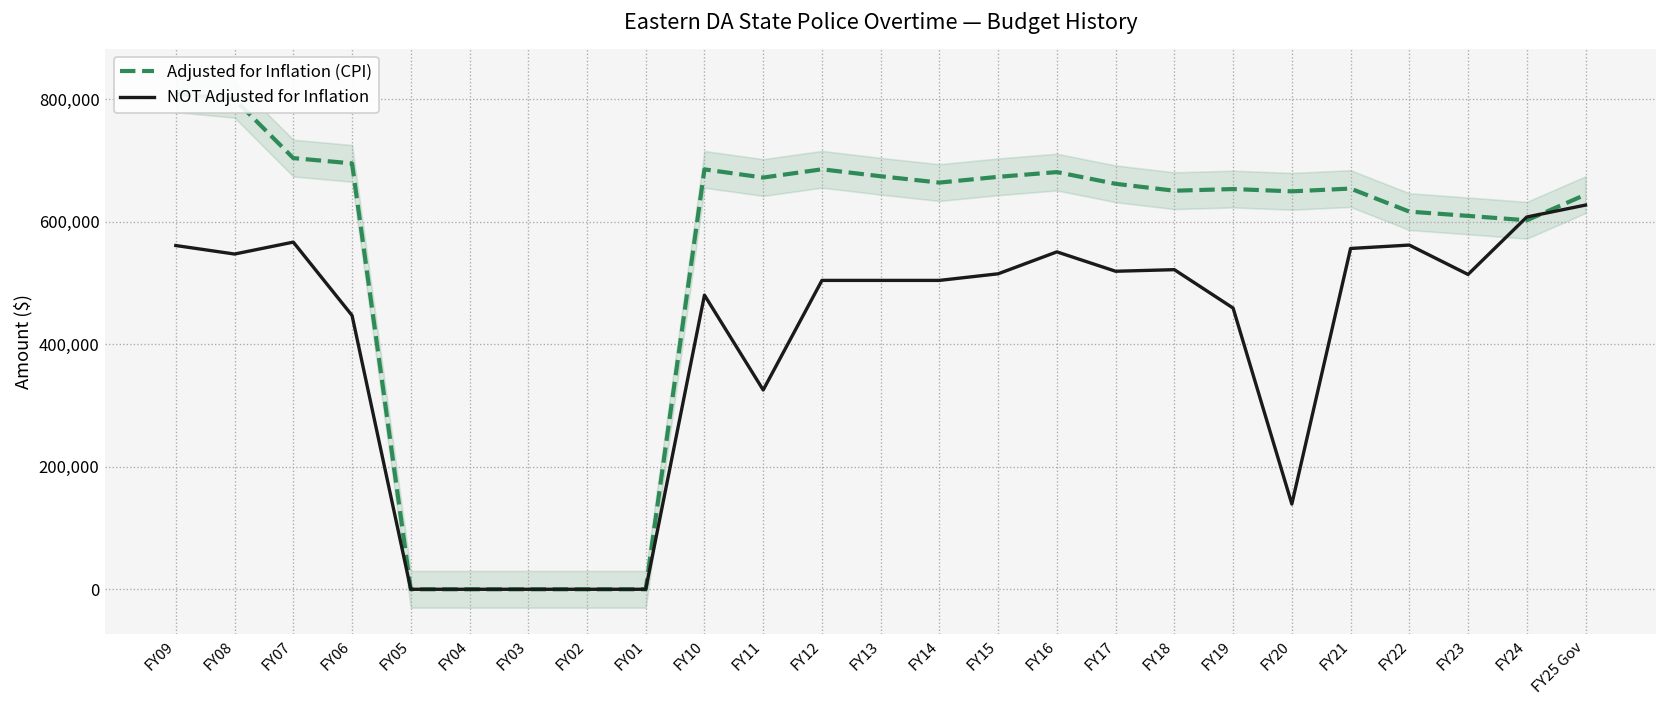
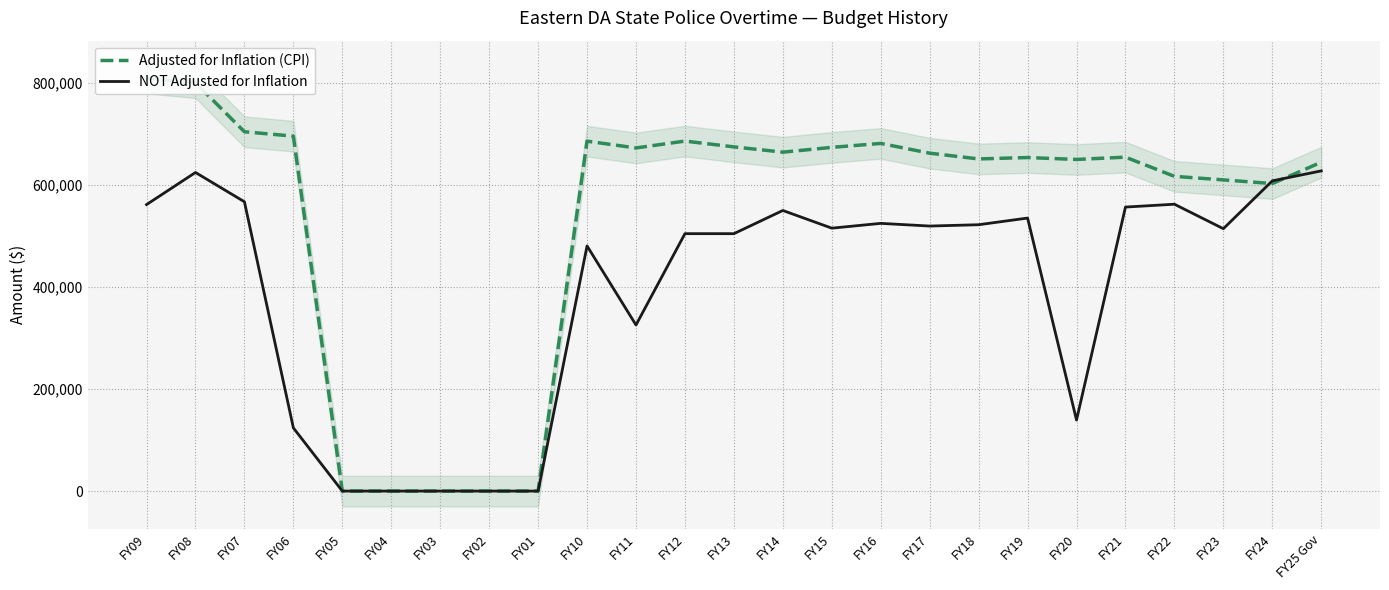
NOT Adjusted for Inflation, FY08: 550,000 -> 620,000
NOT Adjusted for Inflation, FY06: 450,000 -> 120,000
NOT Adjusted for Inflation, FY14: 500,000 -> 550,000
NOT Adjusted for Inflation, FY16: 550,000 -> 520,000
NOT Adjusted for Inflation, FY19: 460,000 -> 530,000
